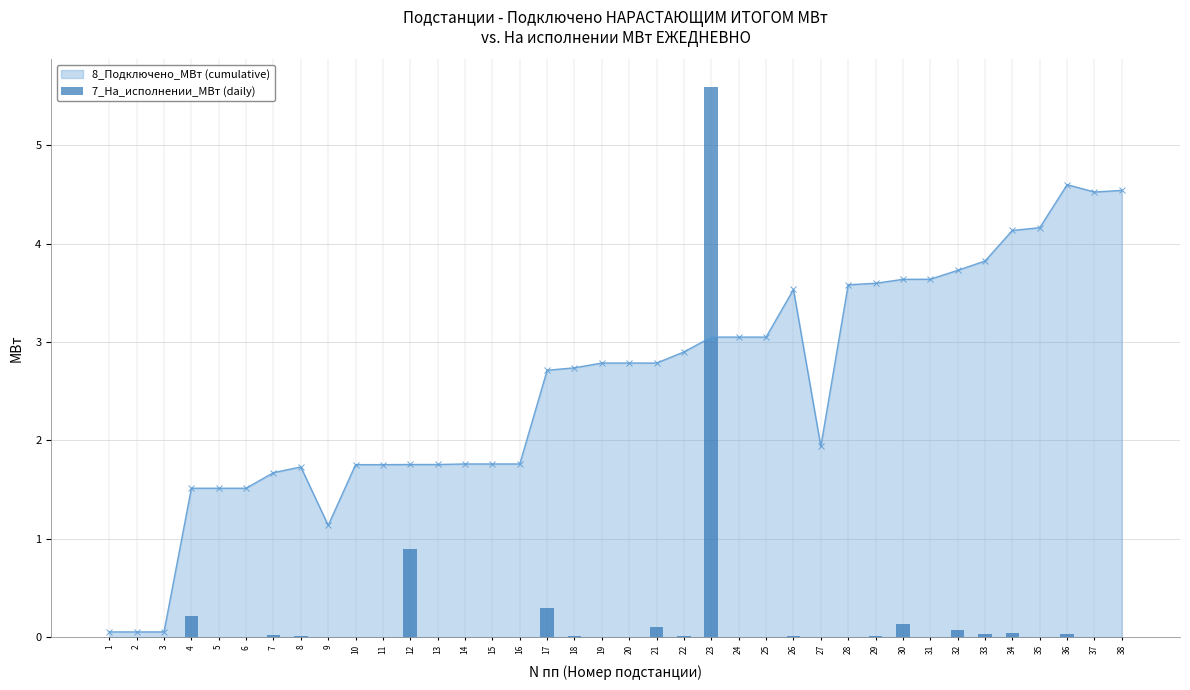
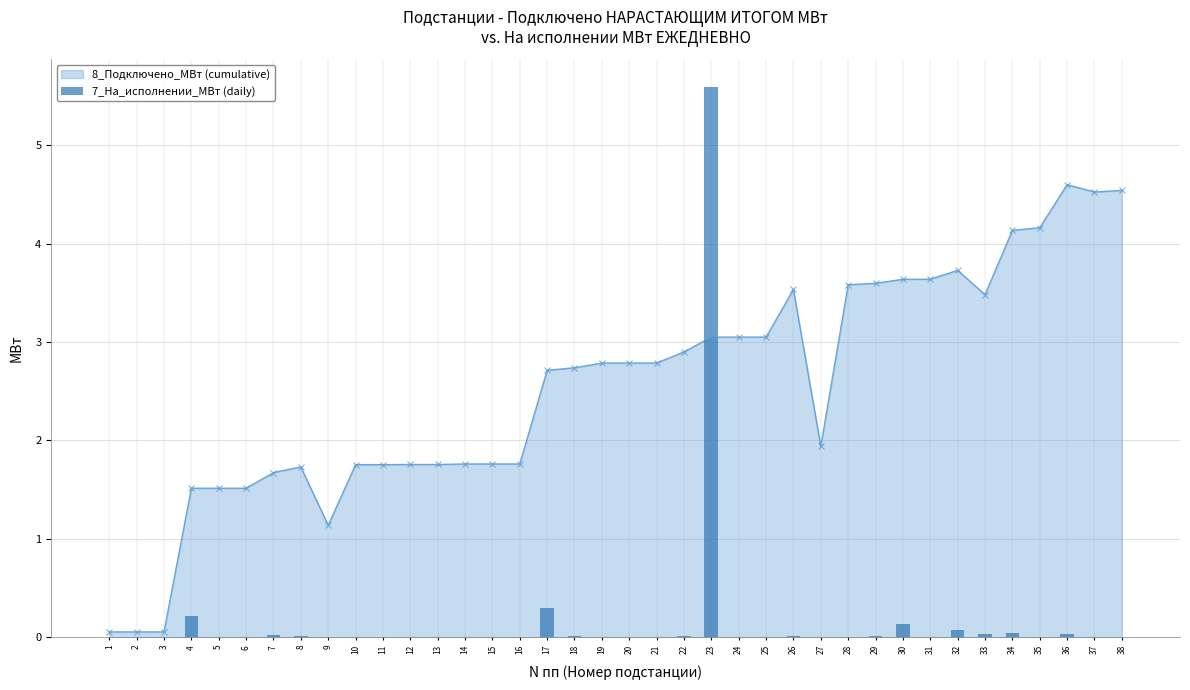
7_На_исполнении_МВт (daily), 12: 0.9 -> 0.0
7_На_исполнении_МВт (daily), 21: 0.1 -> 0.0
8_Подключено_МВт (cumulative), 33: 3.8 -> 3.5
